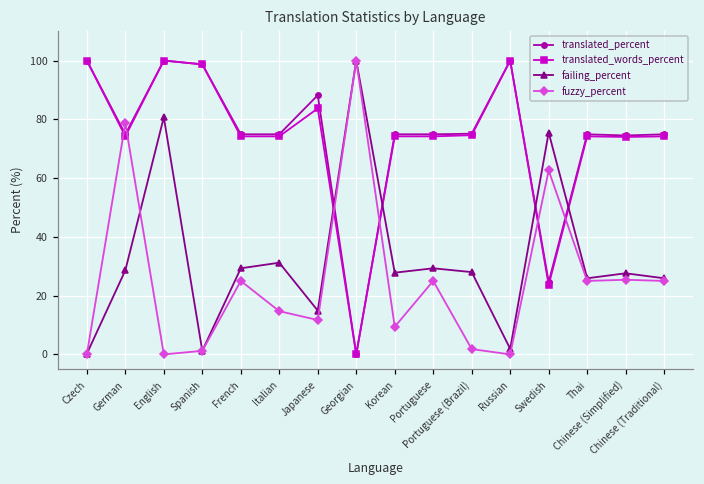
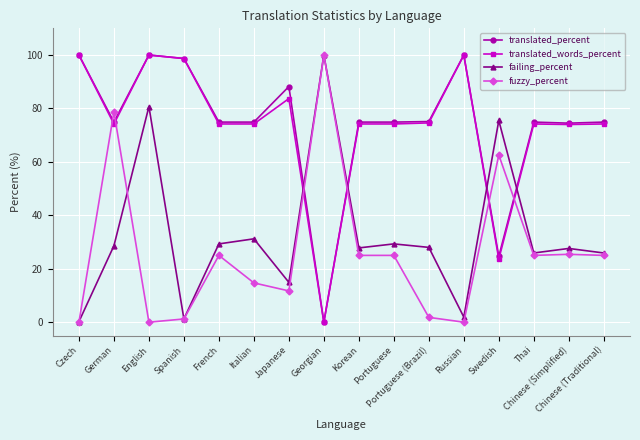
fuzzy_percent, Korean: 9 -> 25
